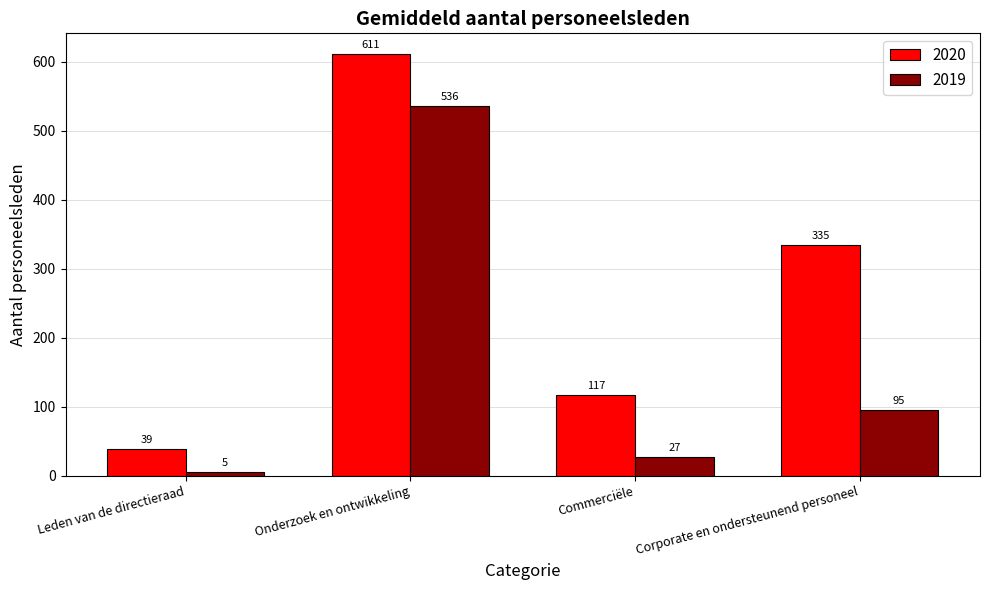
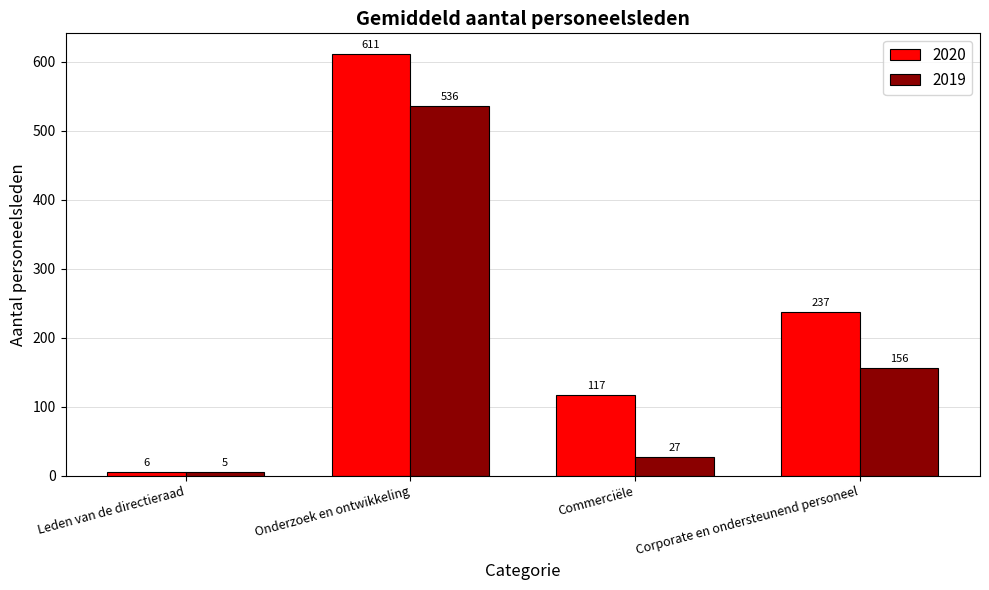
2020, Leden van de directieraad: 39 -> 6
2020, Corporate en ondersteunend personeel: 335 -> 237
2019, Corporate en ondersteunend personeel: 95 -> 156
